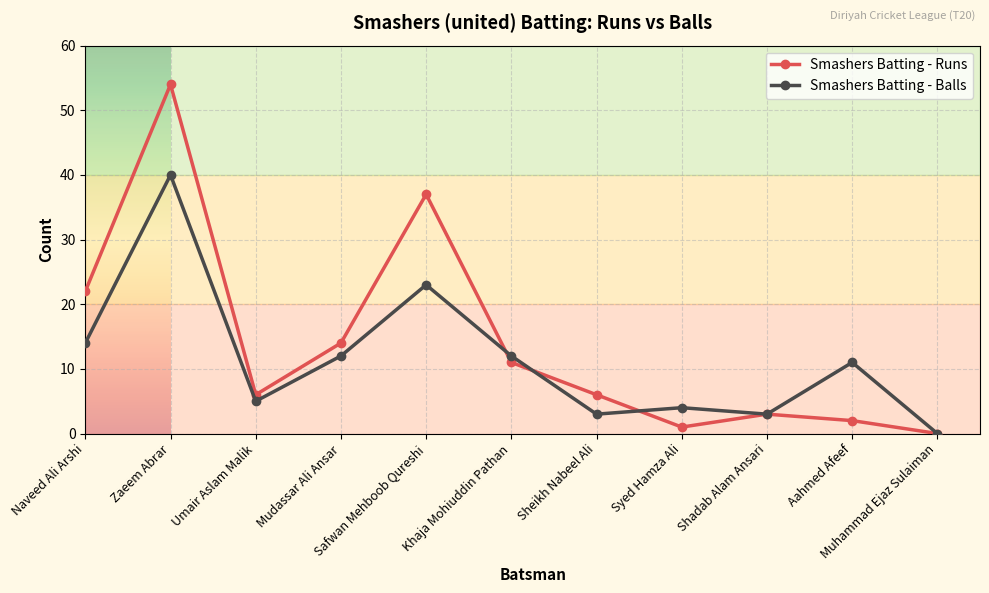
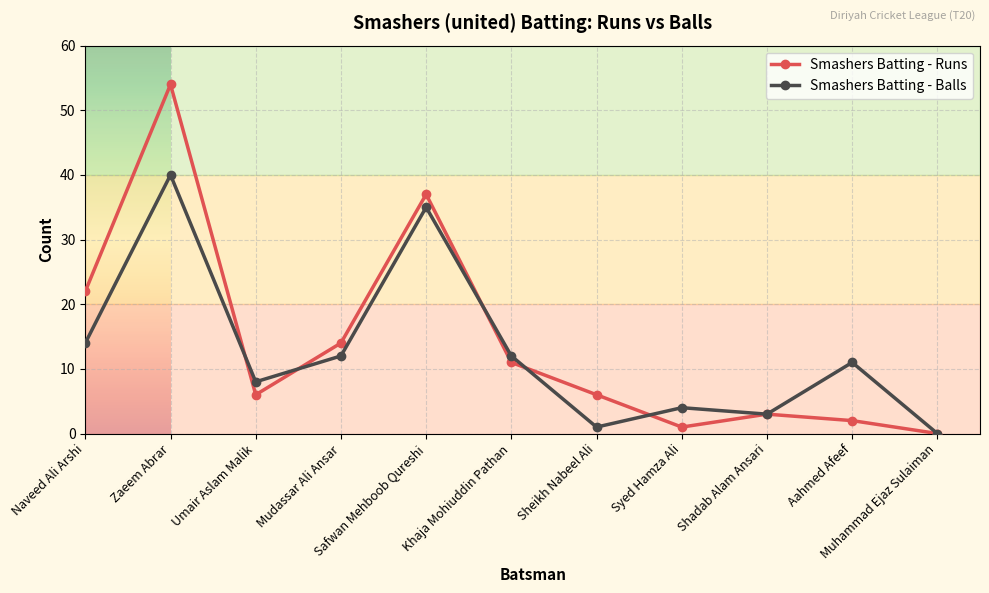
Smashers Batting - Balls, Umair Aslam Malik: 5 -> 8
Smashers Batting - Balls, Safwan Mehboob Qureshi: 23 -> 35
Smashers Batting - Balls, Sheikh Nabeel Ali: 3 -> 1
